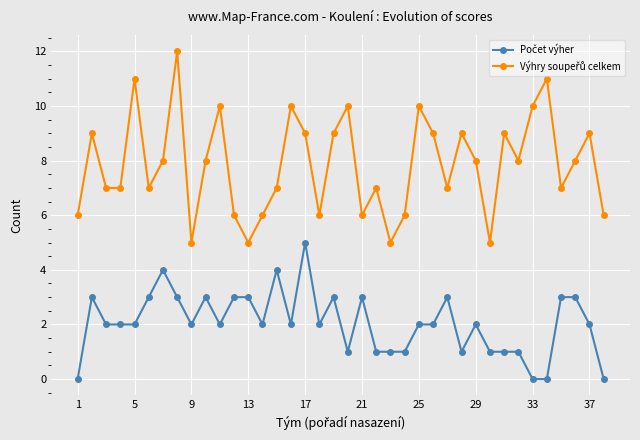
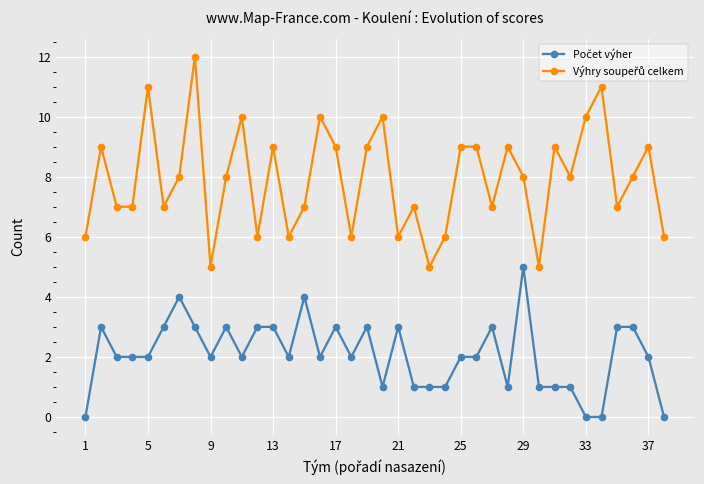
Výhry soupeřů celkem, 13: 5 -> 9
Počet výher, 17: 5 -> 3
Výhry soupeřů celkem, 25: 10 -> 9
Počet výher, 29: 2 -> 5
